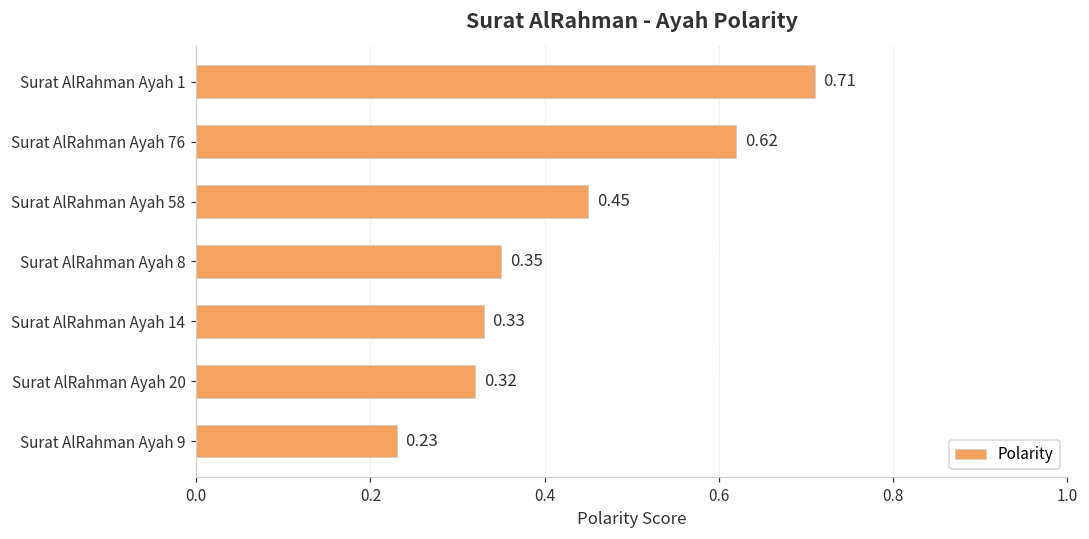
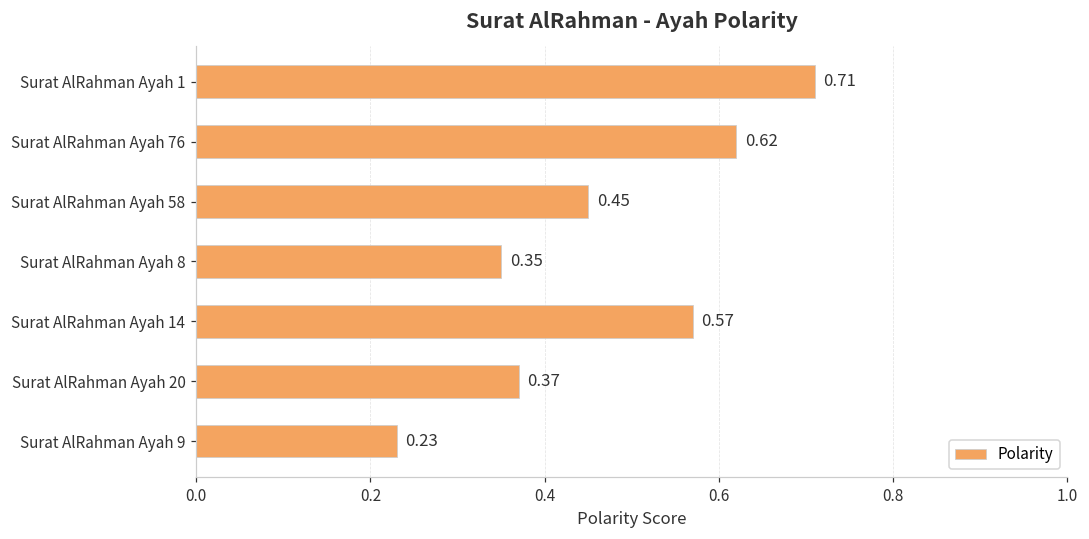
Surat AlRahman Ayah 14: 0.33 -> 0.57
Surat AlRahman Ayah 20: 0.32 -> 0.37
